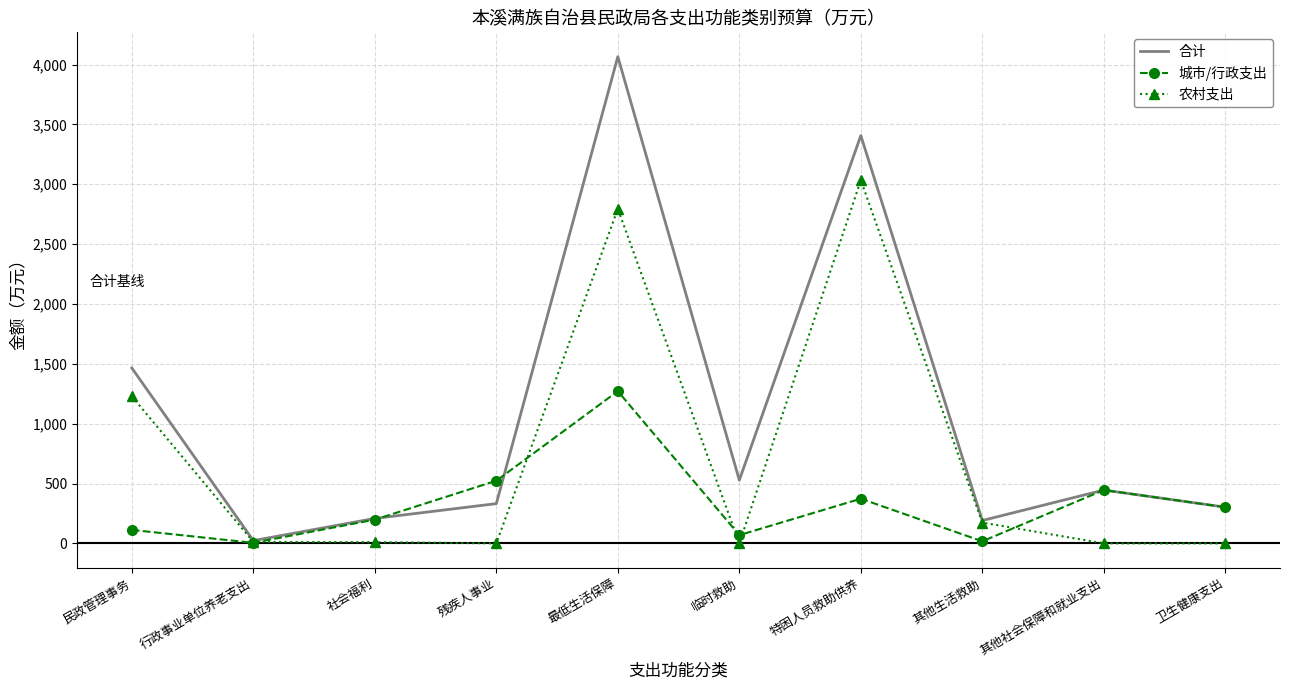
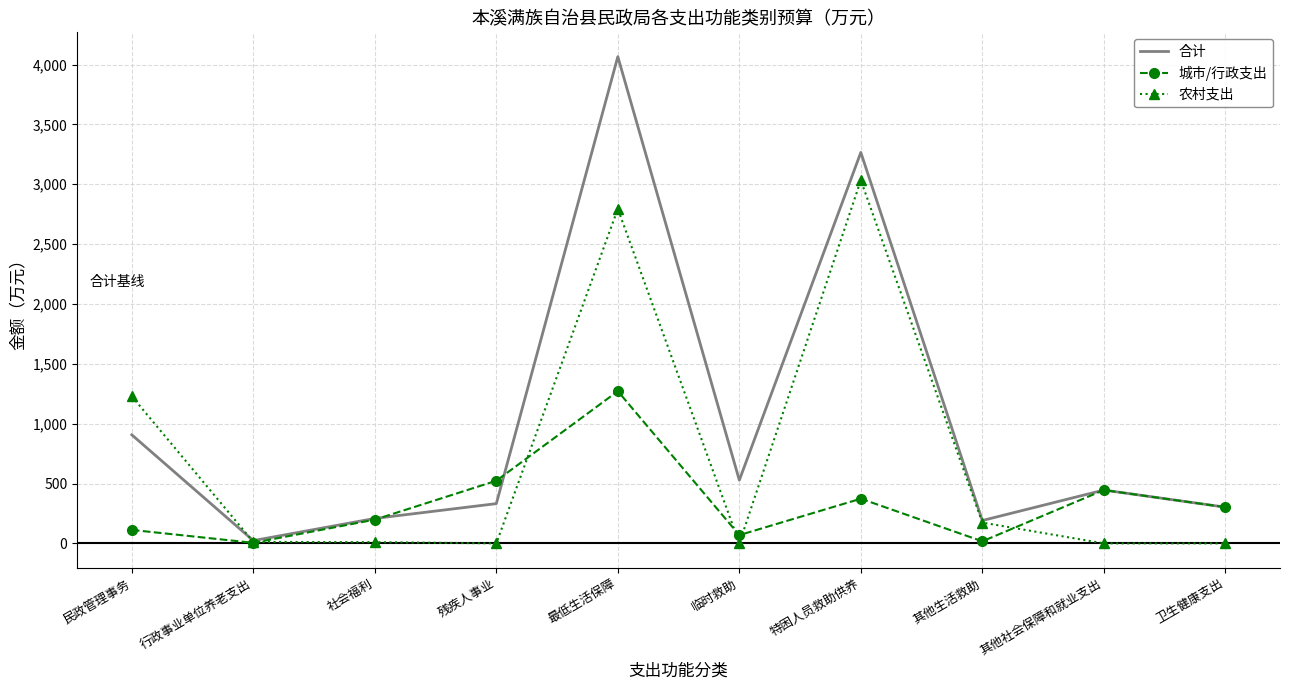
合计, 民政管理事务: 1,460 -> 910
合计, 特困人员救助供养: 3,410 -> 3,270
